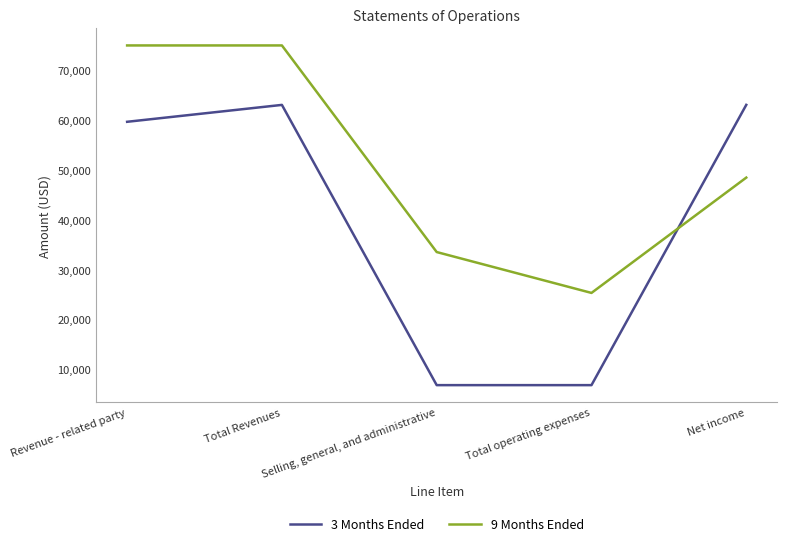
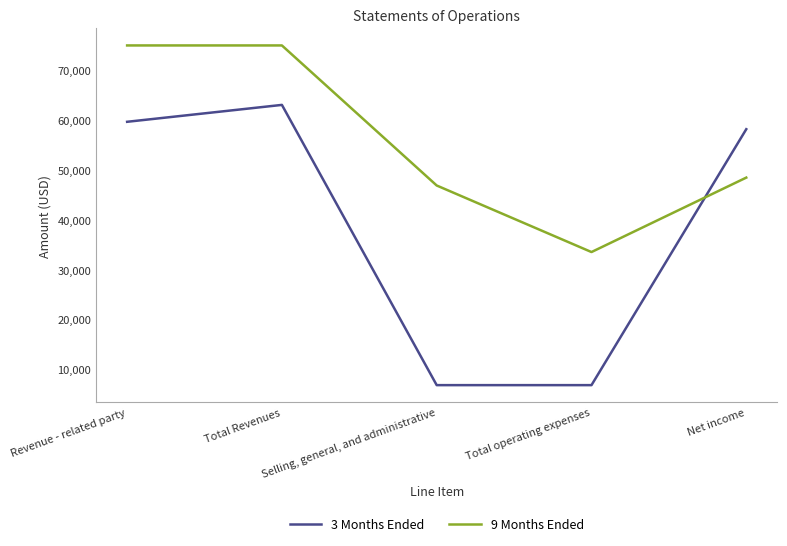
9 Months Ended, Selling, general, and administrative: 34,000 -> 47,000
9 Months Ended, Total operating expenses: 25,000 -> 34,000
3 Months Ended, Net income: 63,000 -> 58,000
